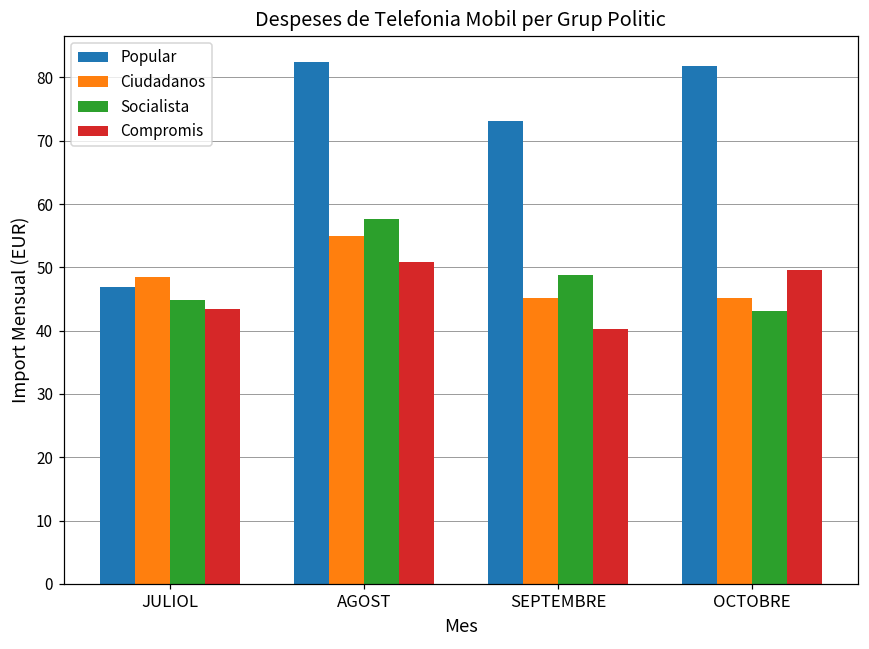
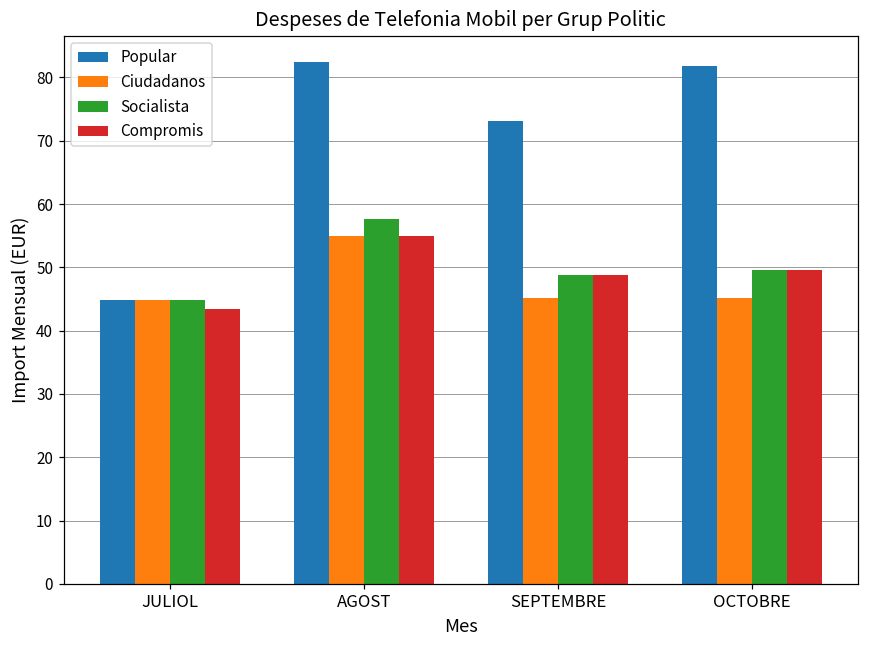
Popular, JULIOL: 47 -> 45
Ciudadanos, JULIOL: 48 -> 45
Compromis, AGOST: 51 -> 55
Compromis, SEPTEMBRE: 40 -> 49
Socialista, OCTOBRE: 43 -> 50
